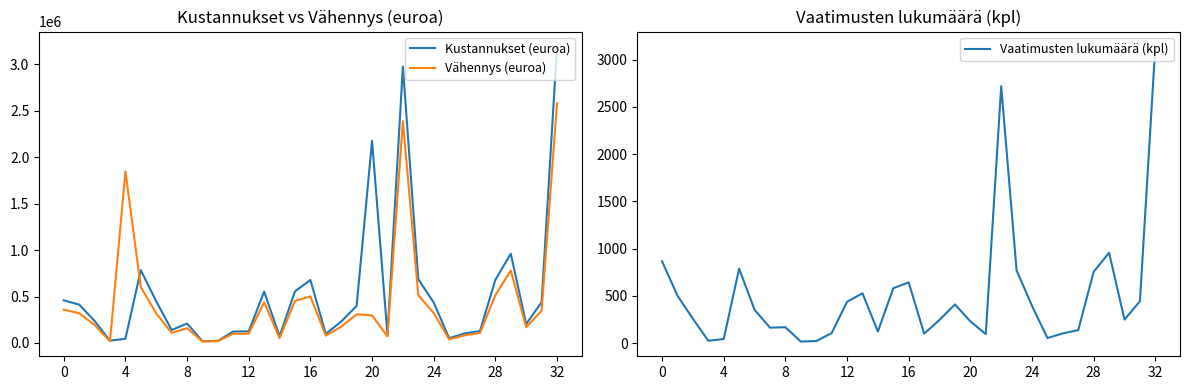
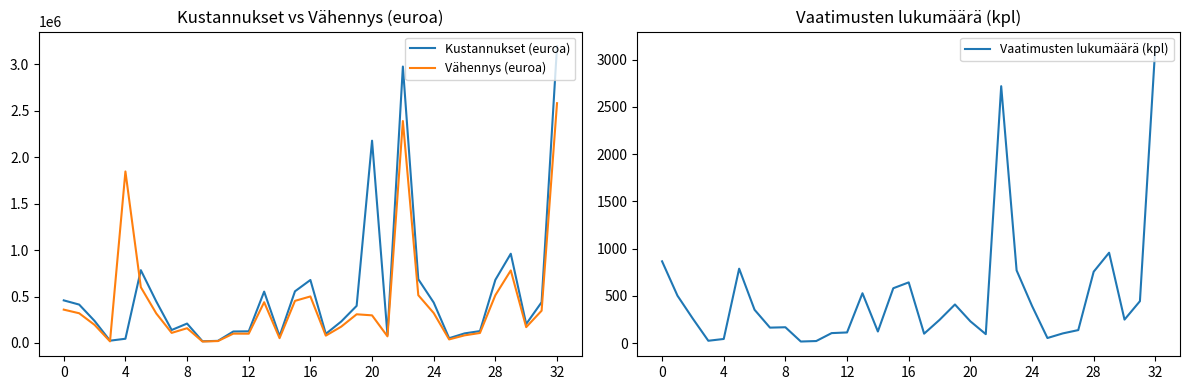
Vaatimusten lukumäärä (kpl), 12: 400 -> 100
